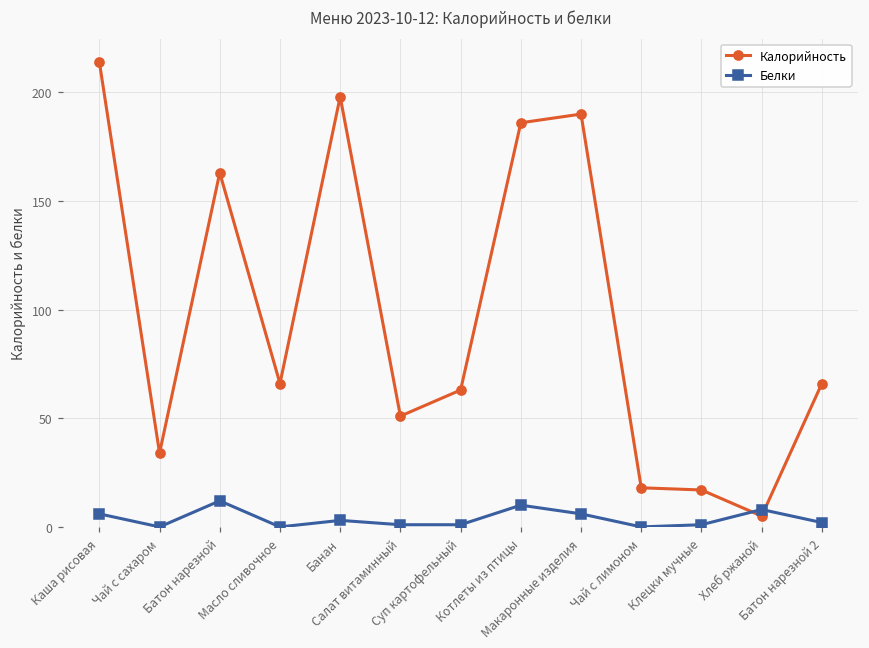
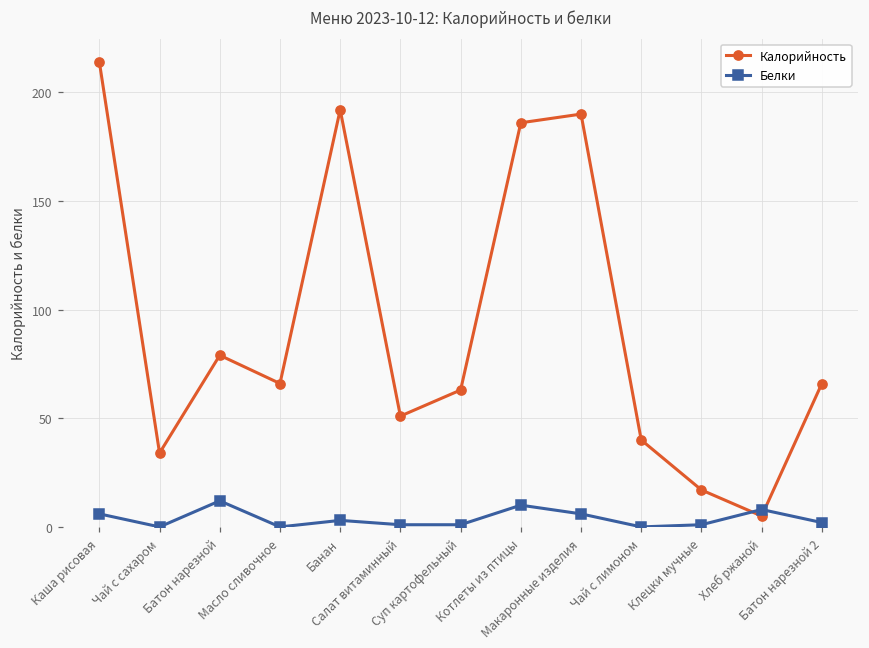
Калорийность, Батон нарезной: 163 -> 79
Калорийность, Банан: 198 -> 192
Калорийность, Чай с лимоном: 18 -> 40
